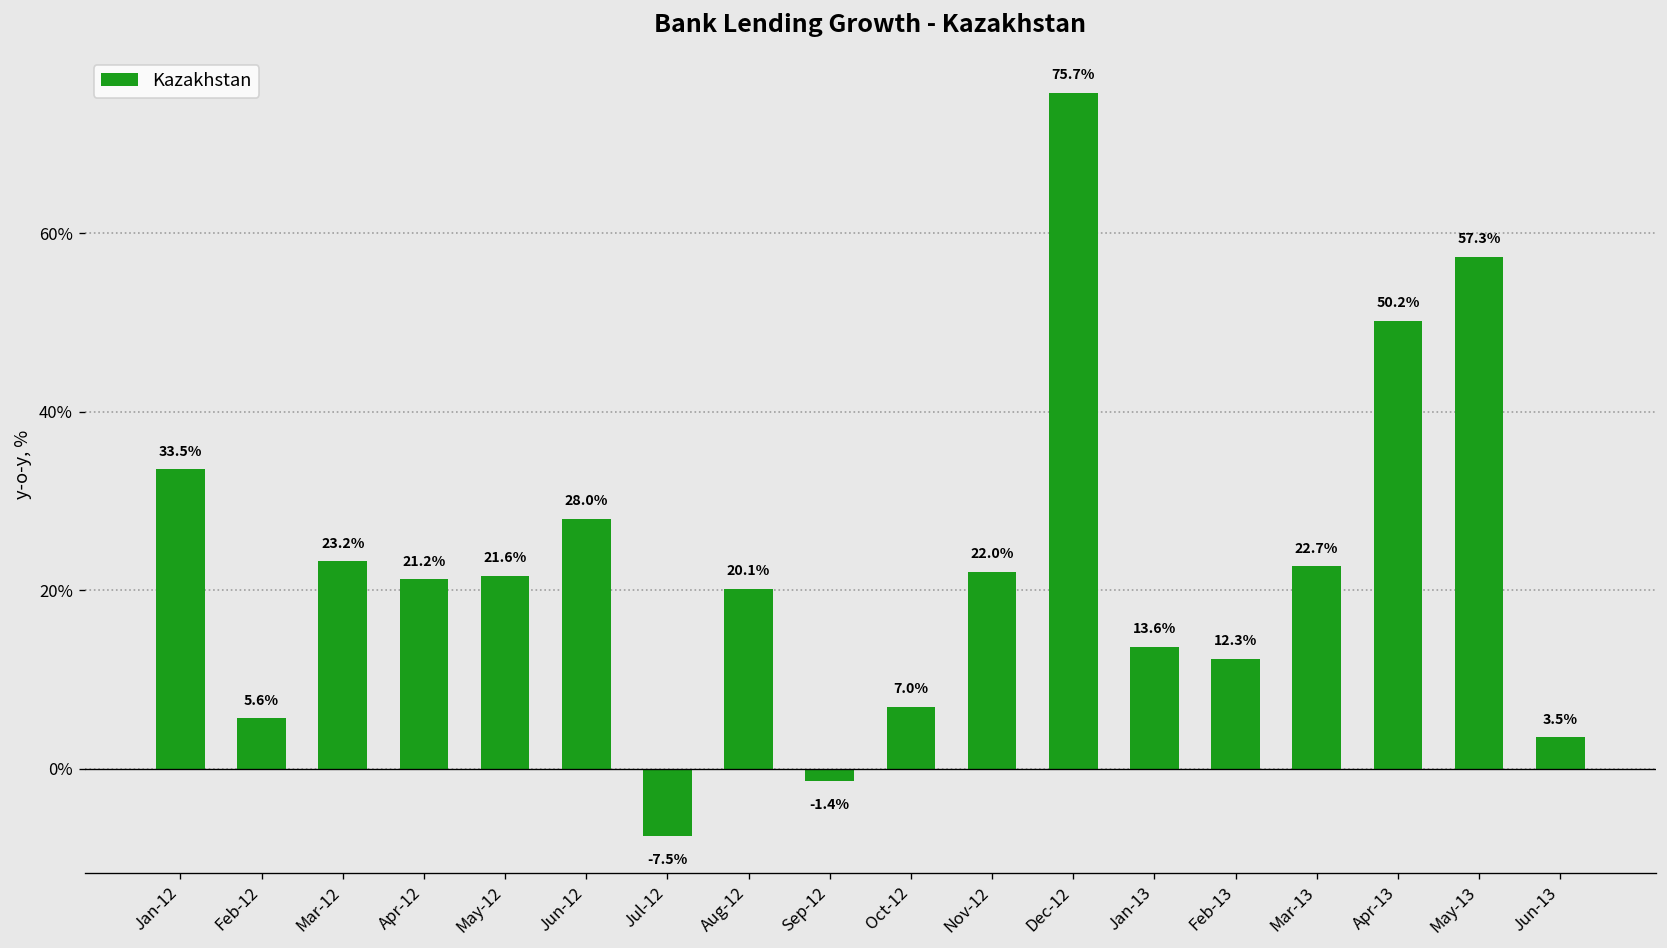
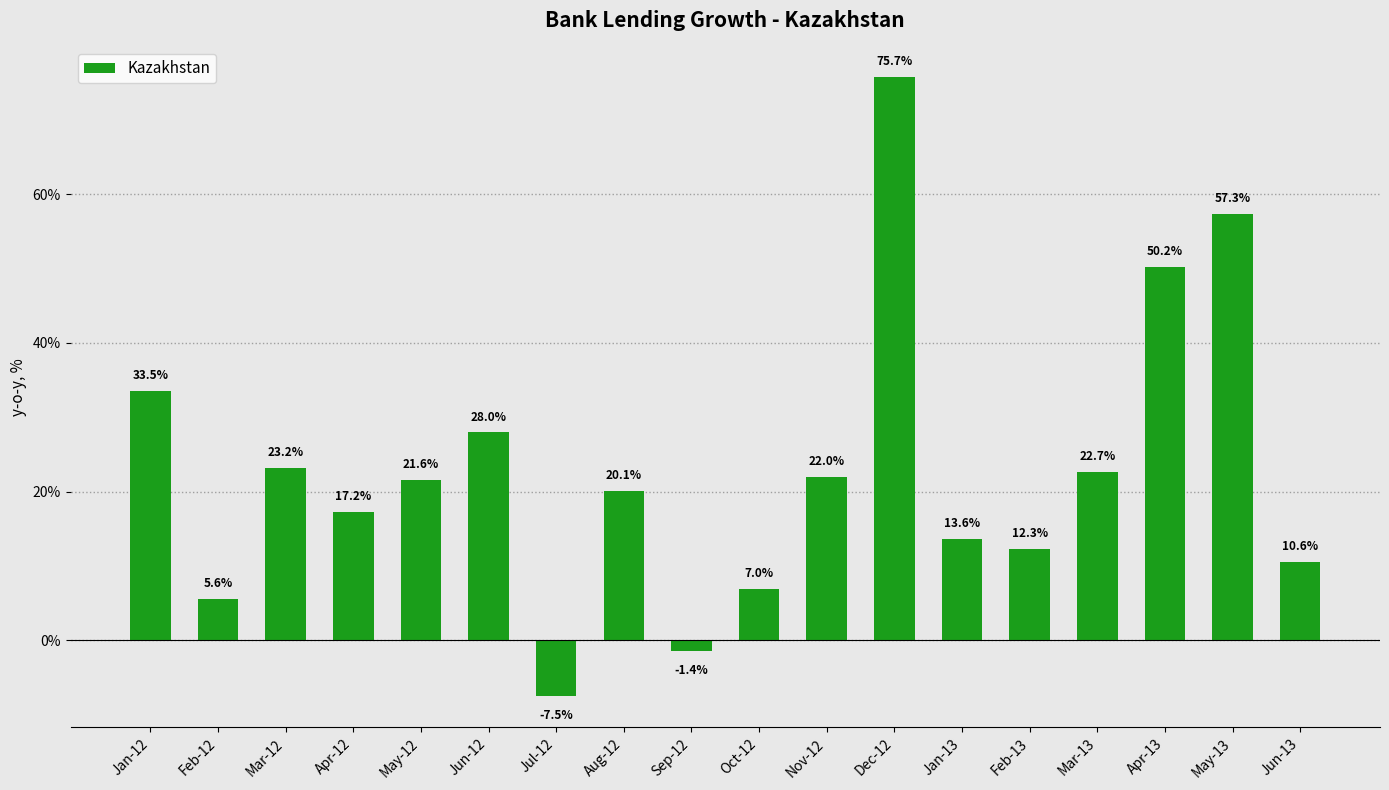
Apr-12: 21.2% -> 17.2%
Jun-13: 3.5% -> 10.6%
